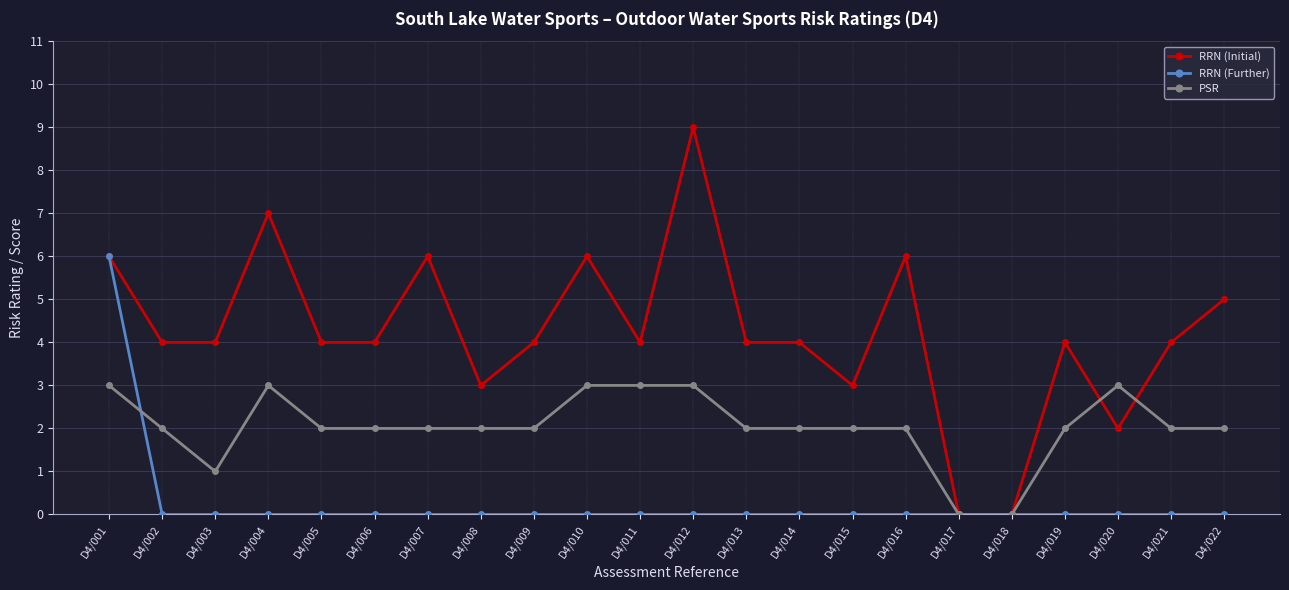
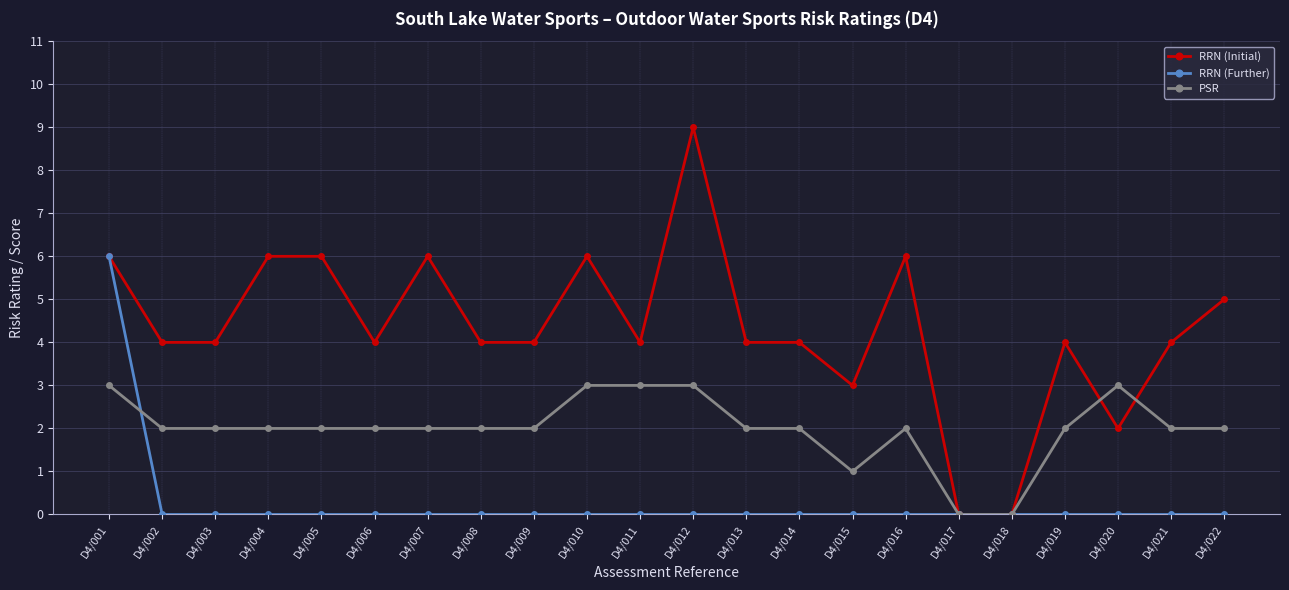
PSR, D4/003: 1 -> 2
RRN (Initial), D4/004: 7 -> 6
PSR, D4/004: 3 -> 2
RRN (Initial), D4/005: 4 -> 6
RRN (Initial), D4/008: 3 -> 4
PSR, D4/015: 2 -> 1
